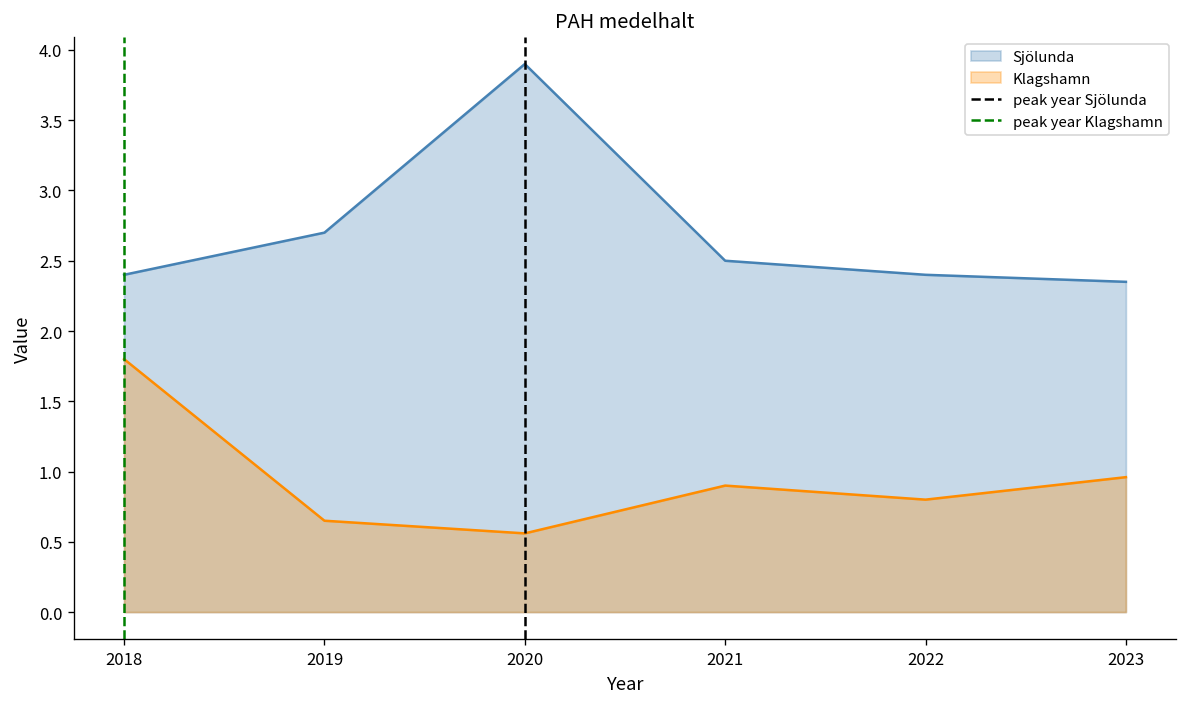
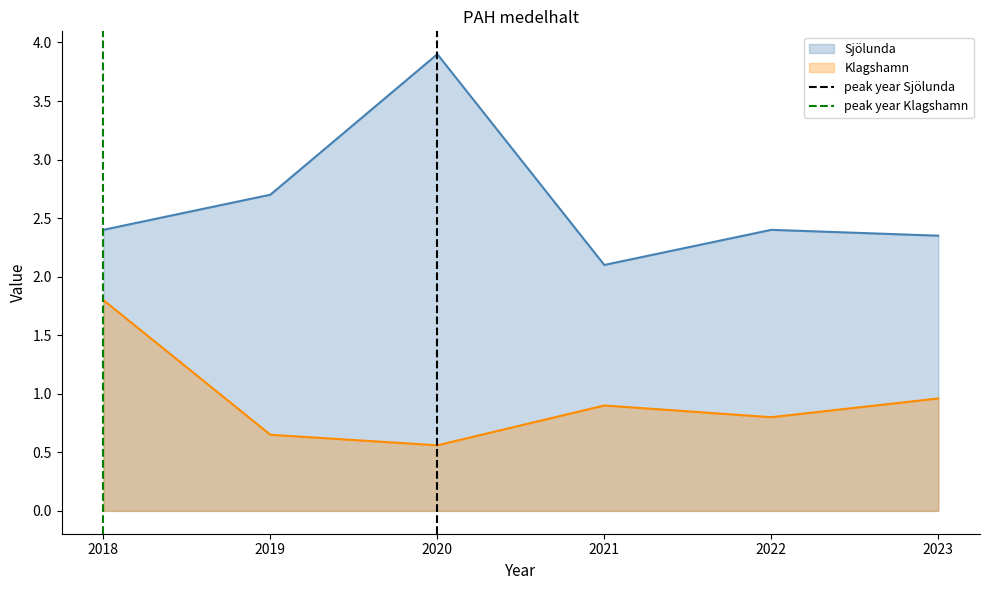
Sjölunda, 2021: 2.5 -> 2.1
